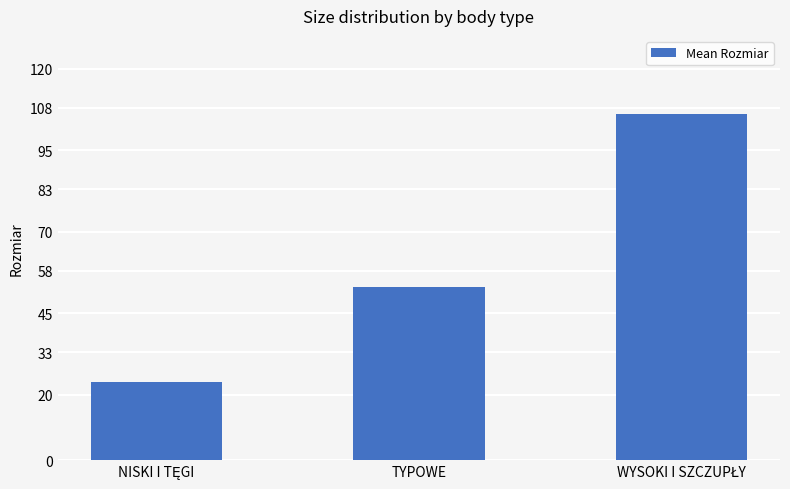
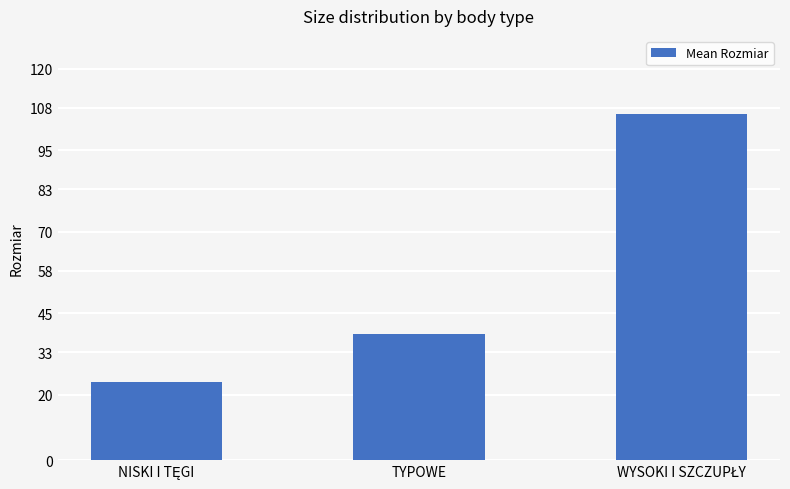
TYPOWE: 53 -> 39
